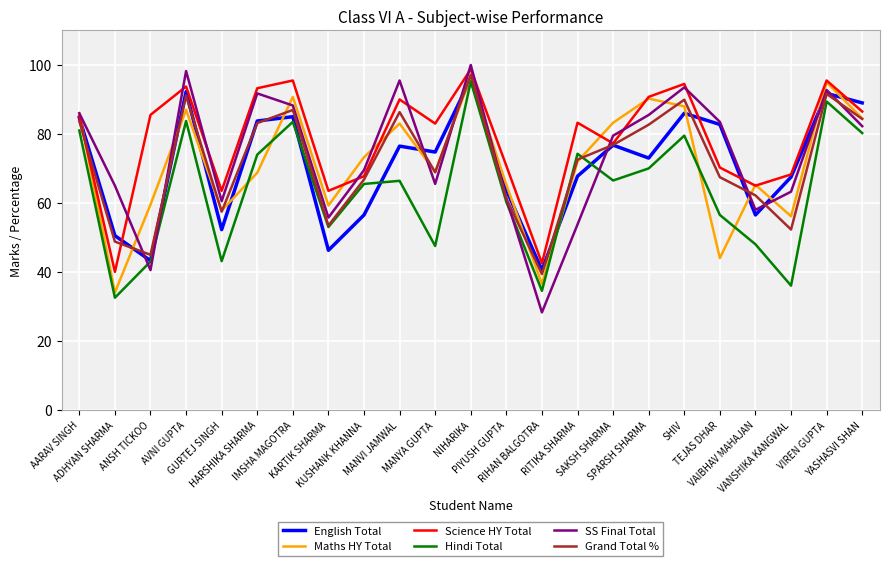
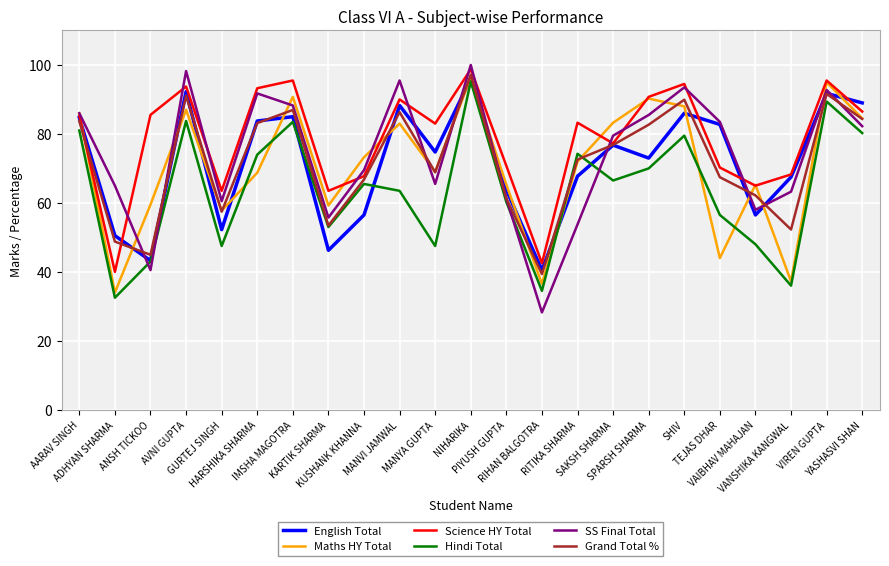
Hindi Total, GURTEJ SINGH: 43 -> 48
English Total, MANVI JAMWAL: 76 -> 88
Hindi Total, MANVI JAMWAL: 66 -> 64
Maths HY Total, VANSHIKA KANGWAL: 56 -> 37
